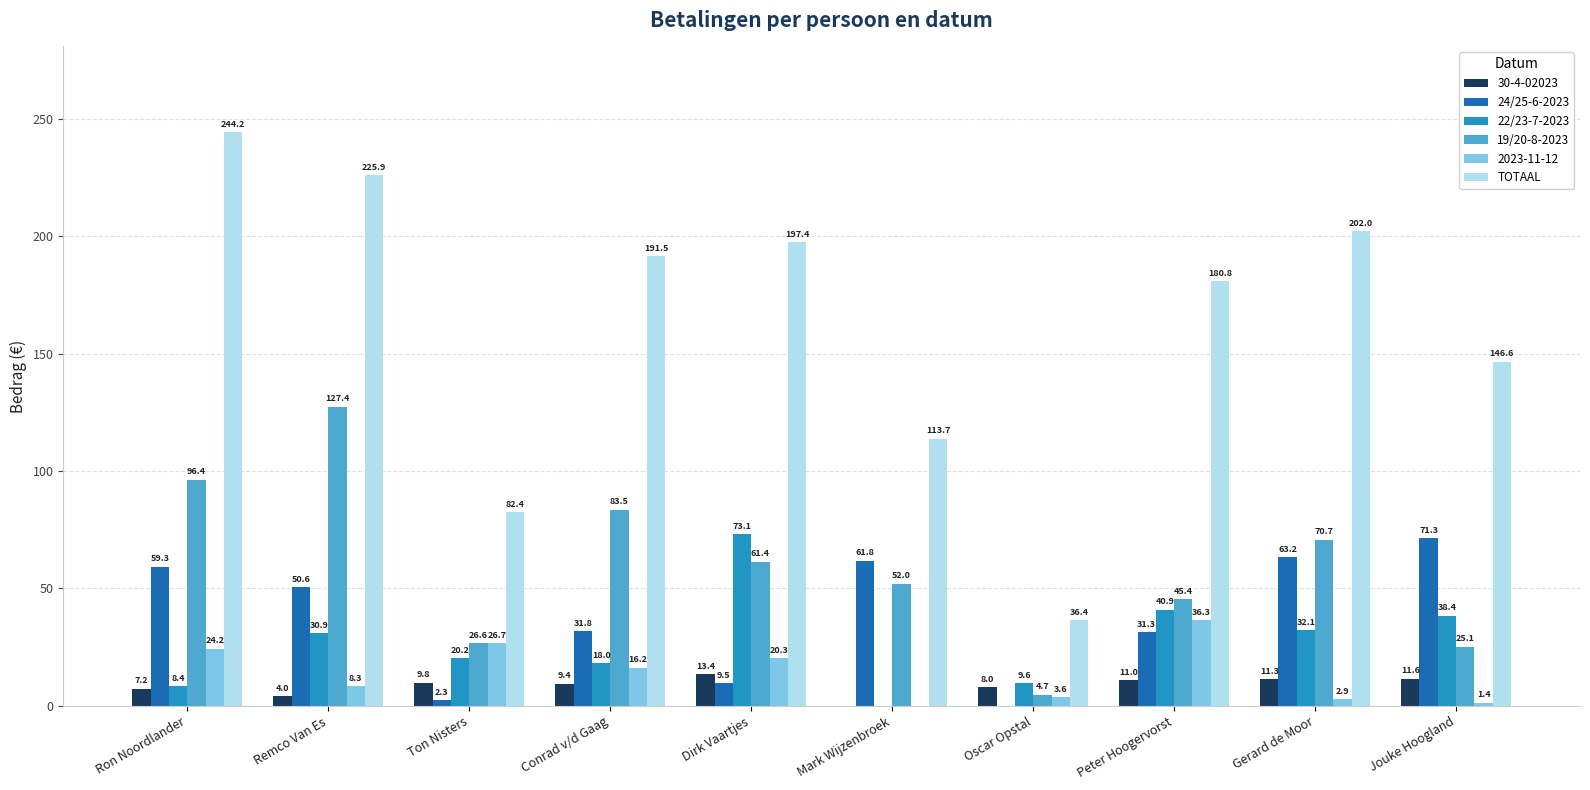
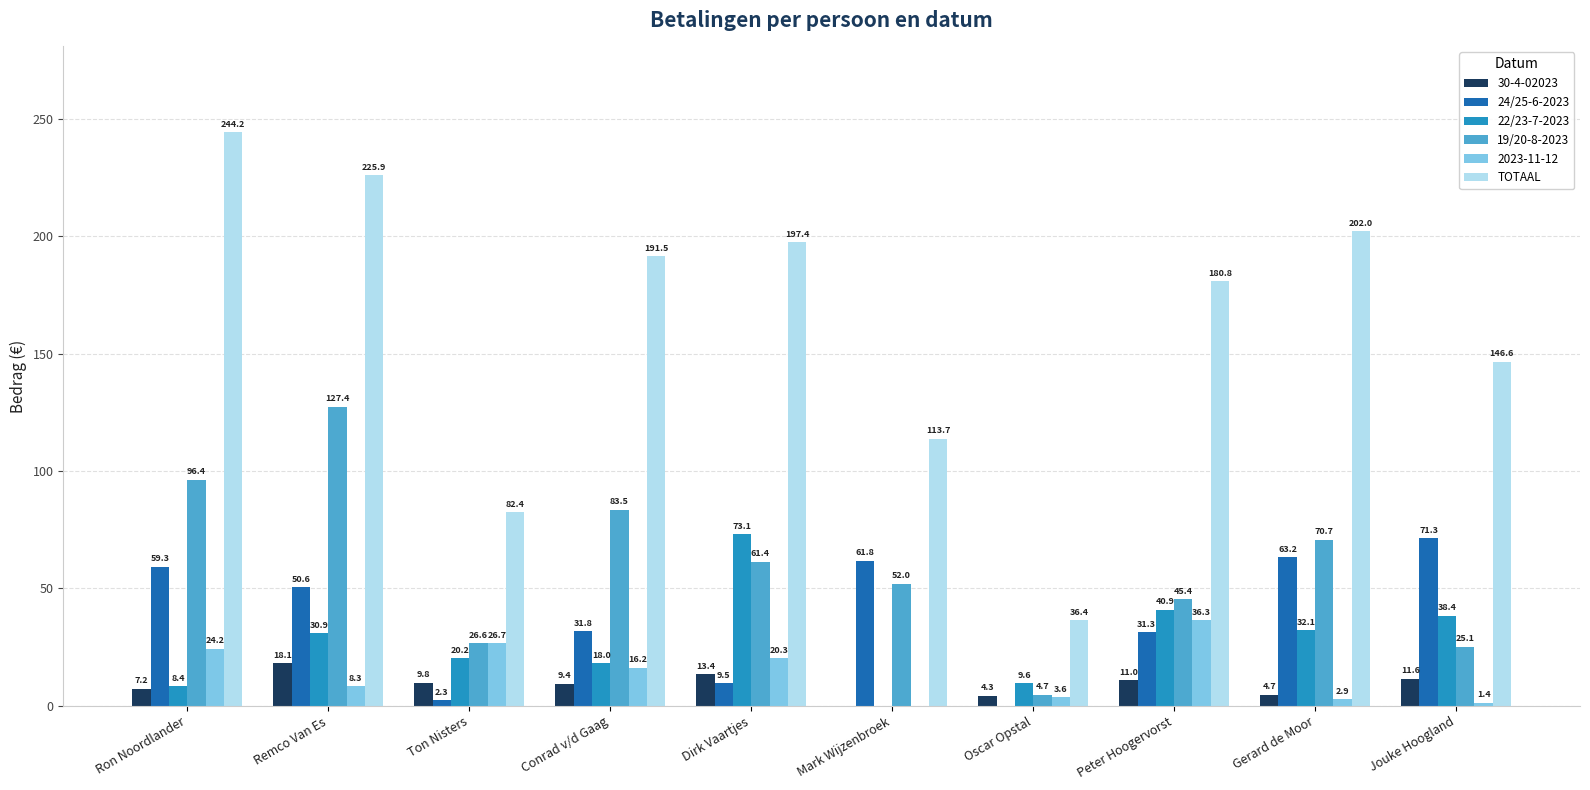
30-4-02023, Remco Van Es: 4.0 -> 18.1
30-4-02023, Oscar Opstal: 8.0 -> 4.3
30-4-02023, Gerard de Moor: 11.3 -> 4.7
